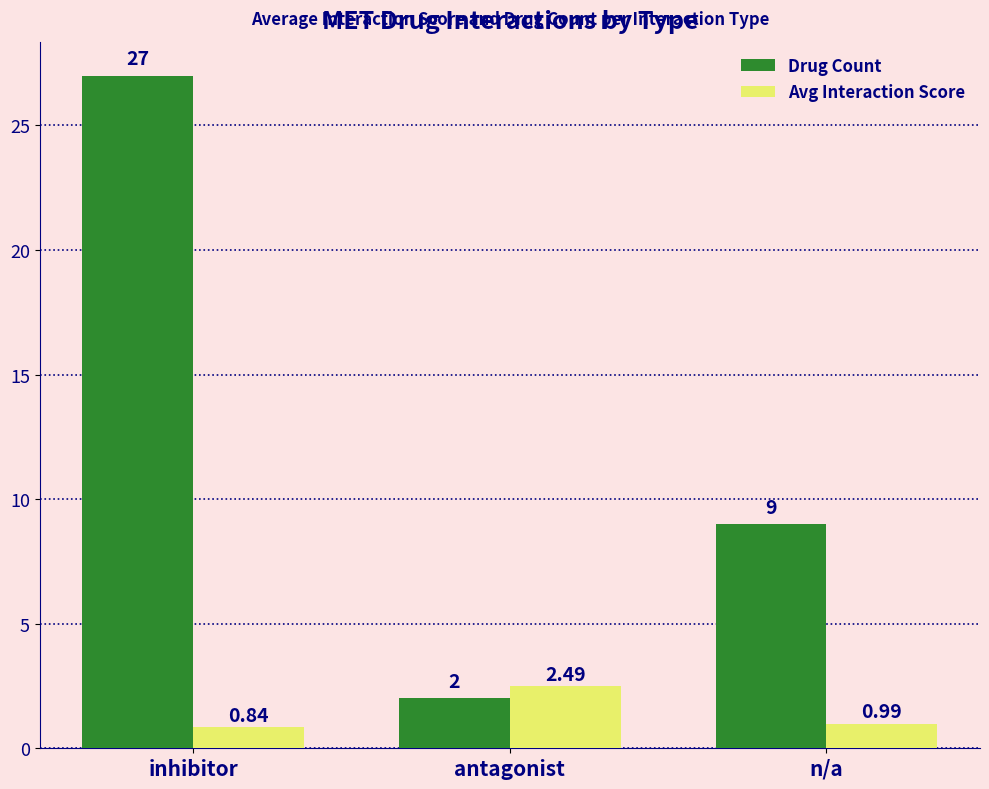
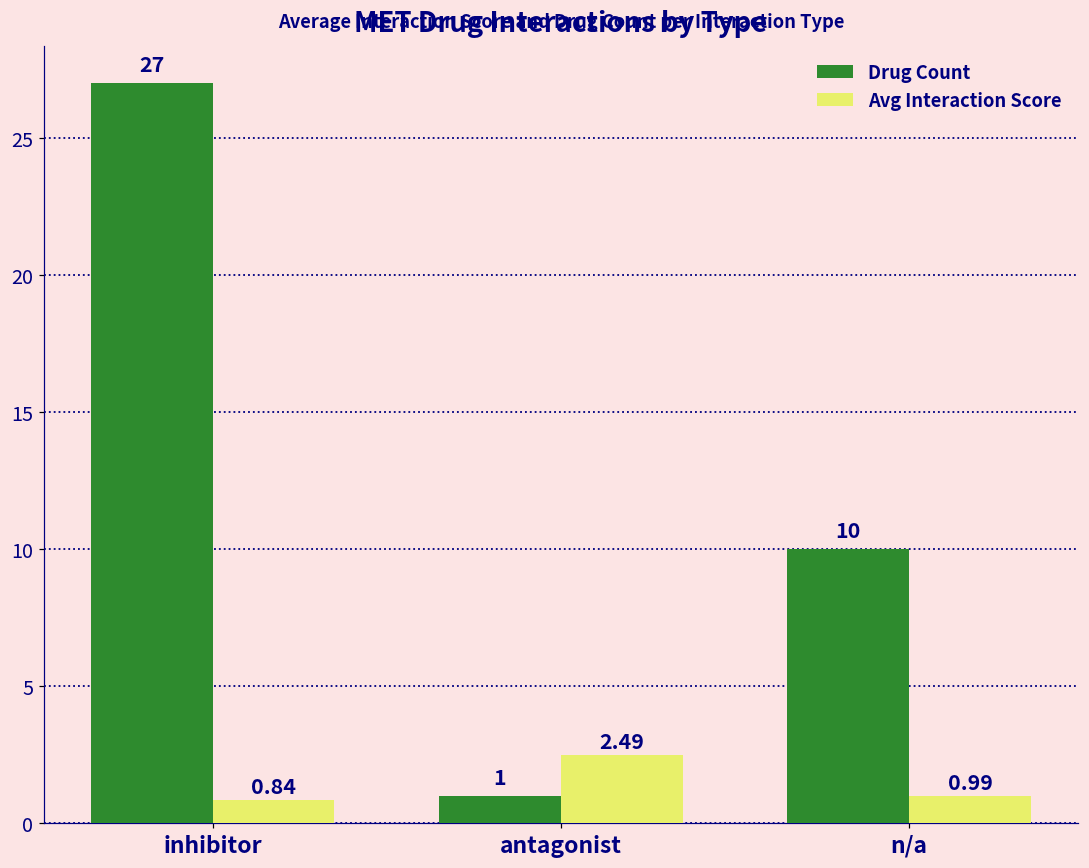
Drug Count, antagonist: 2 -> 1
Drug Count, n/a: 9 -> 10
